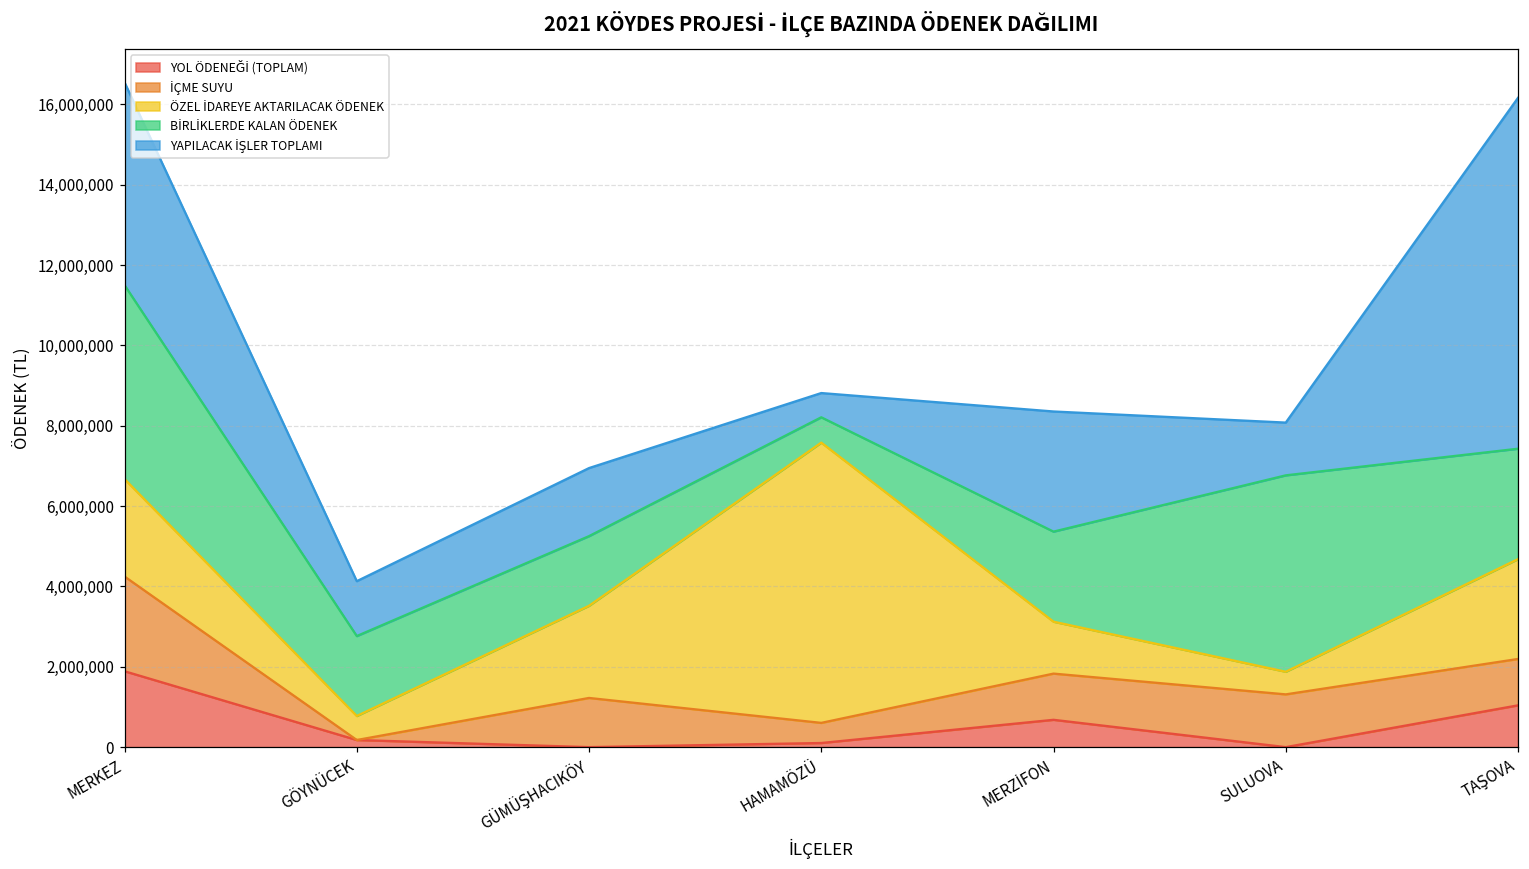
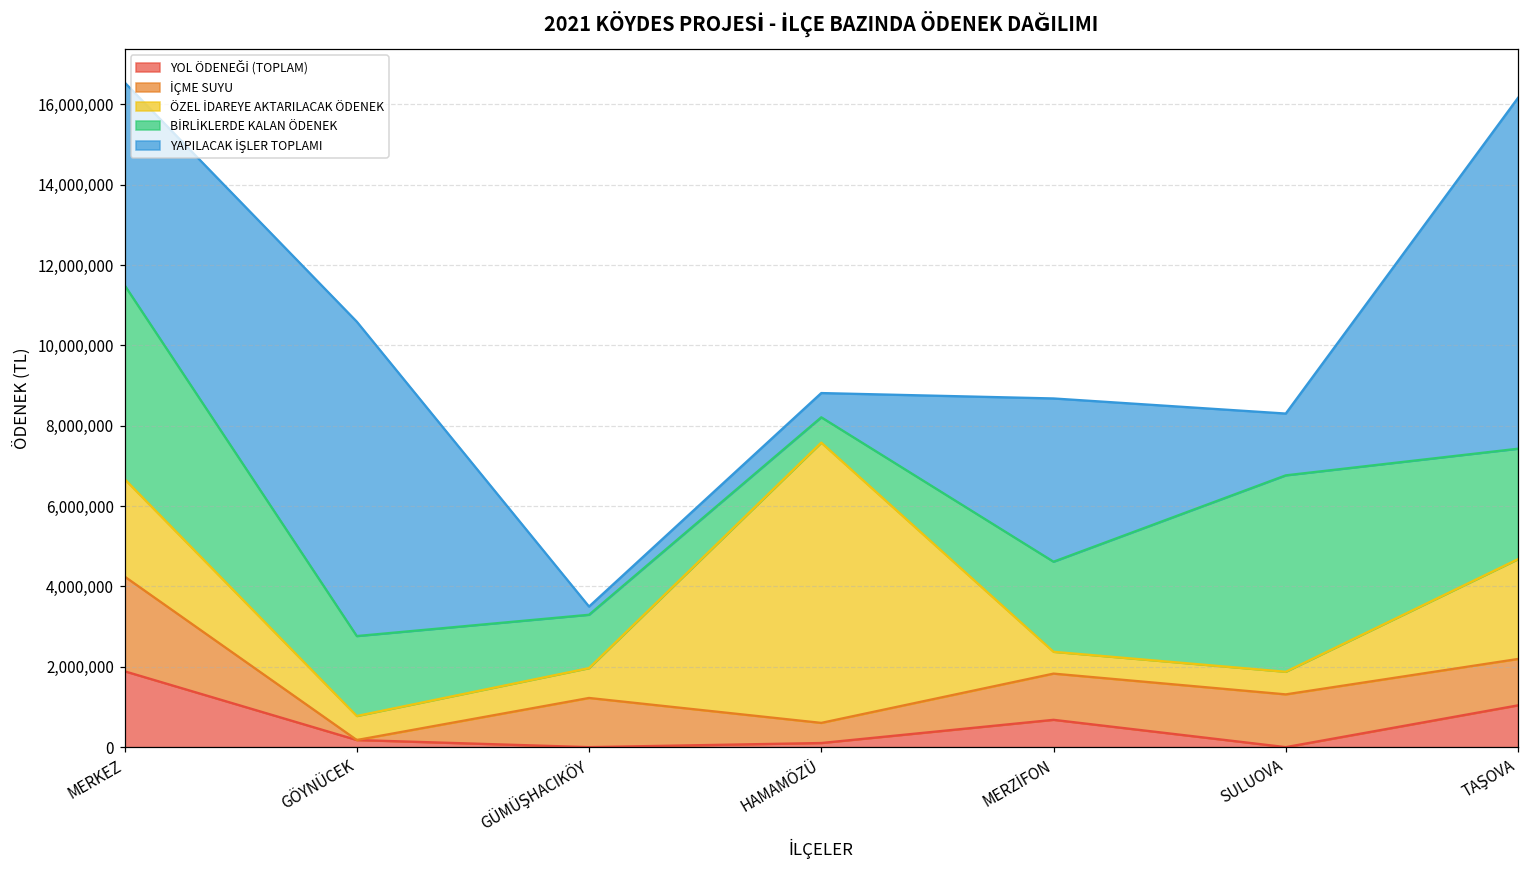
YAPILACAK İŞLER TOPLAMI, GÖYNÜCEK: 1,400,000 -> 7,800,000
ÖZEL İDAREYE AKTARILACAK ÖDENEK, GÜMÜŞHACIKÖY: 2,300,000 -> 700,000
BİRLİKLERDE KALAN ÖDENEK, GÜMÜŞHACIKÖY: 1,700,000 -> 1,300,000
YAPILACAK İŞLER TOPLAMI, GÜMÜŞHACIKÖY: 1,700,000 -> 200,000
ÖZEL İDAREYE AKTARILACAK ÖDENEK, MERZİFON: 1,300,000 -> 500,000
YAPILACAK İŞLER TOPLAMI, MERZİFON: 3,000,000 -> 4,100,000
YAPILACAK İŞLER TOPLAMI, SULUOVA: 1,300,000 -> 1,500,000
